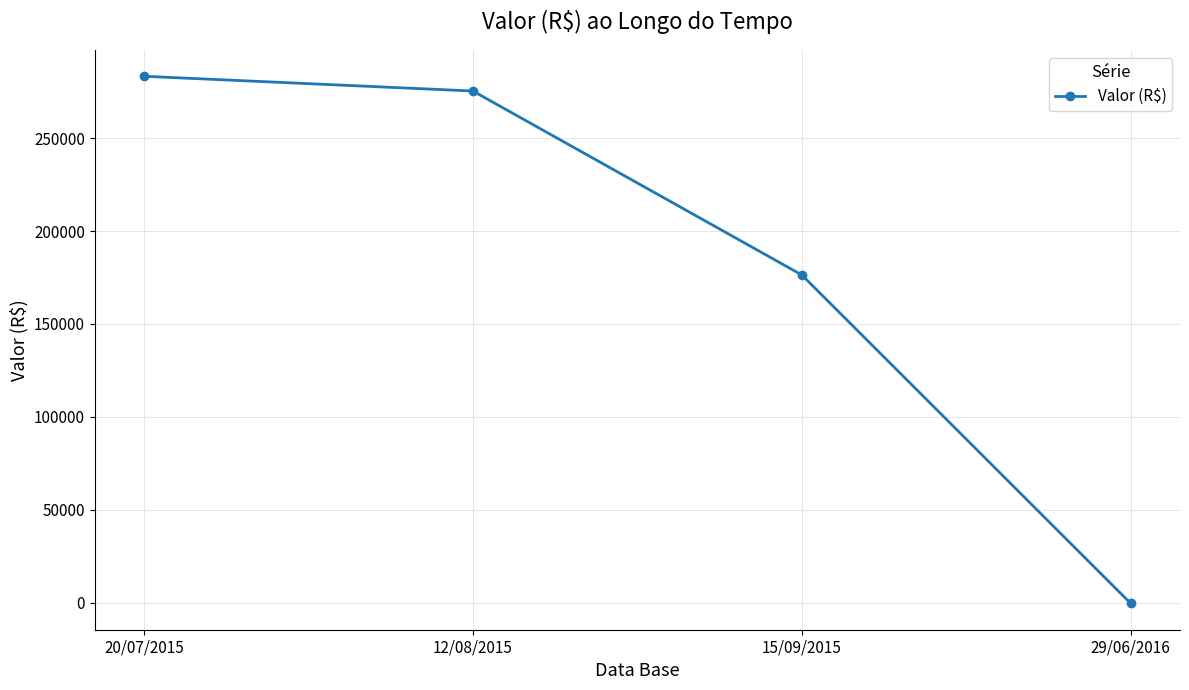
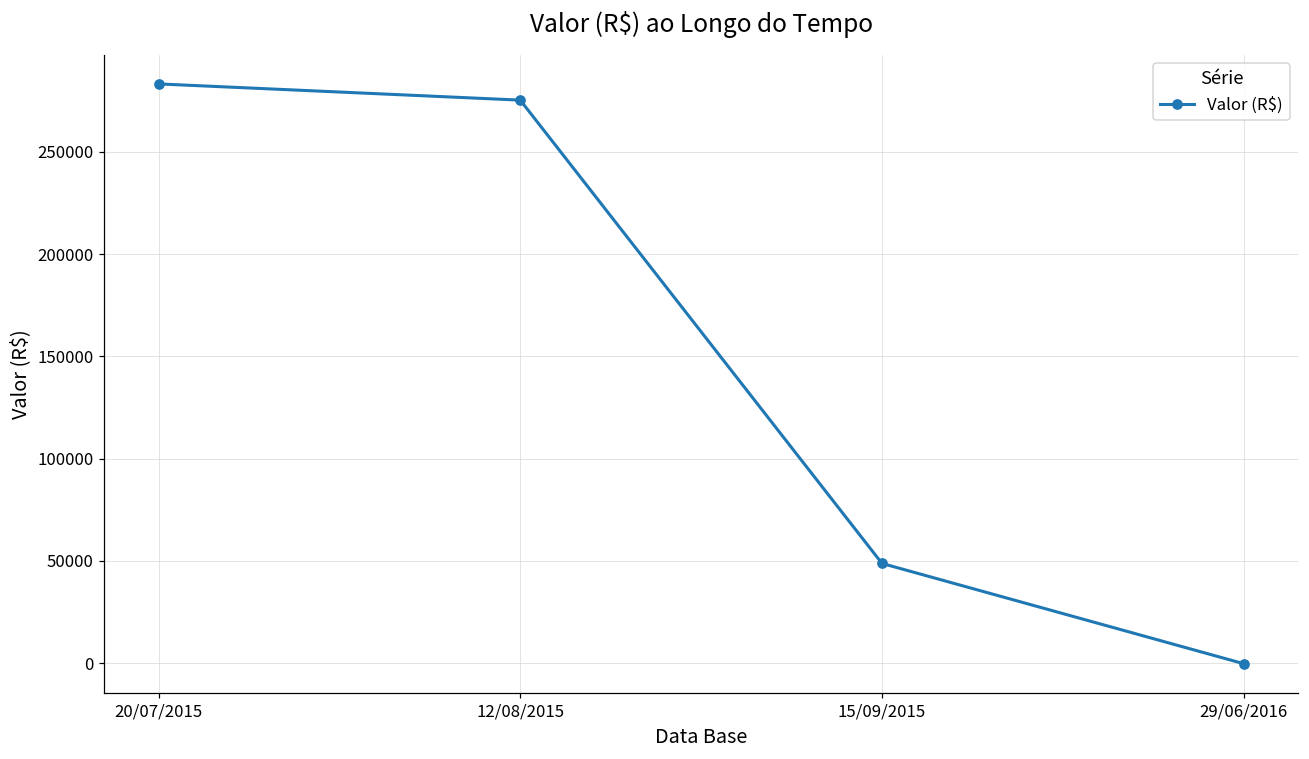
15/09/2015: 176000 -> 49000
